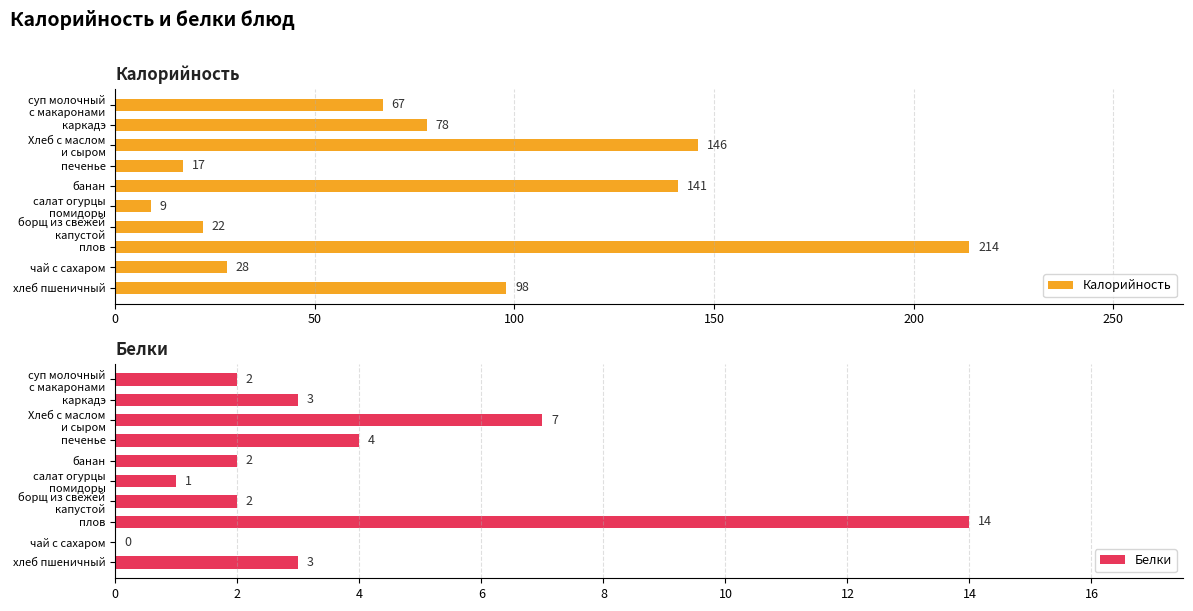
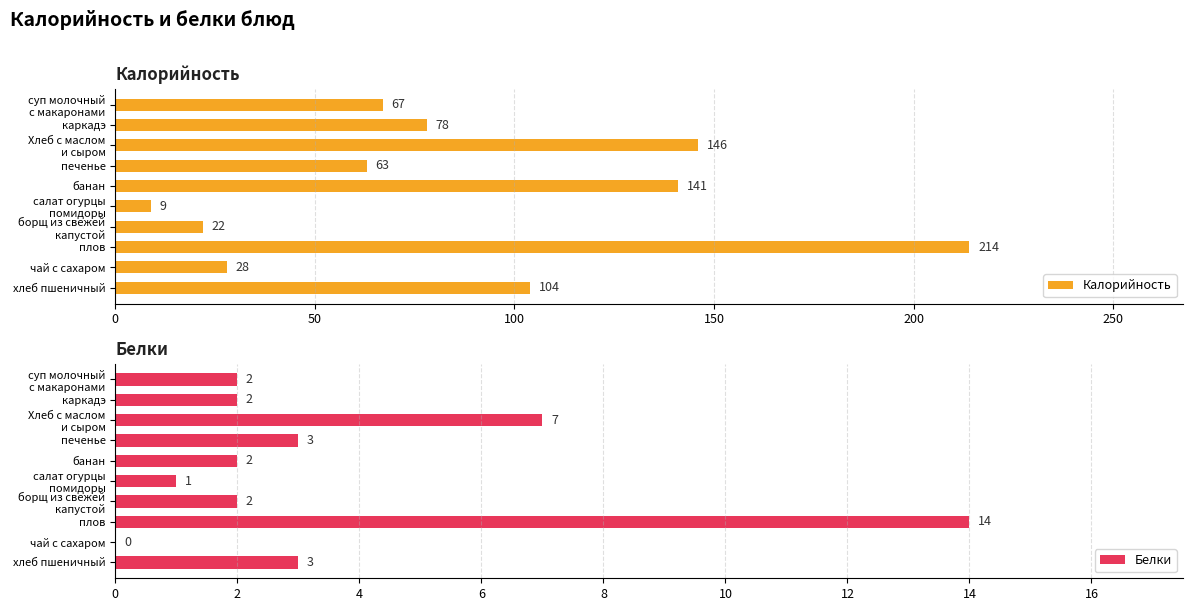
Калорийность, печенье: 17 -> 63
Калорийность, хлеб пшеничный: 98 -> 104
Белки, каркадэ: 3 -> 2
Белки, печенье: 4 -> 3
